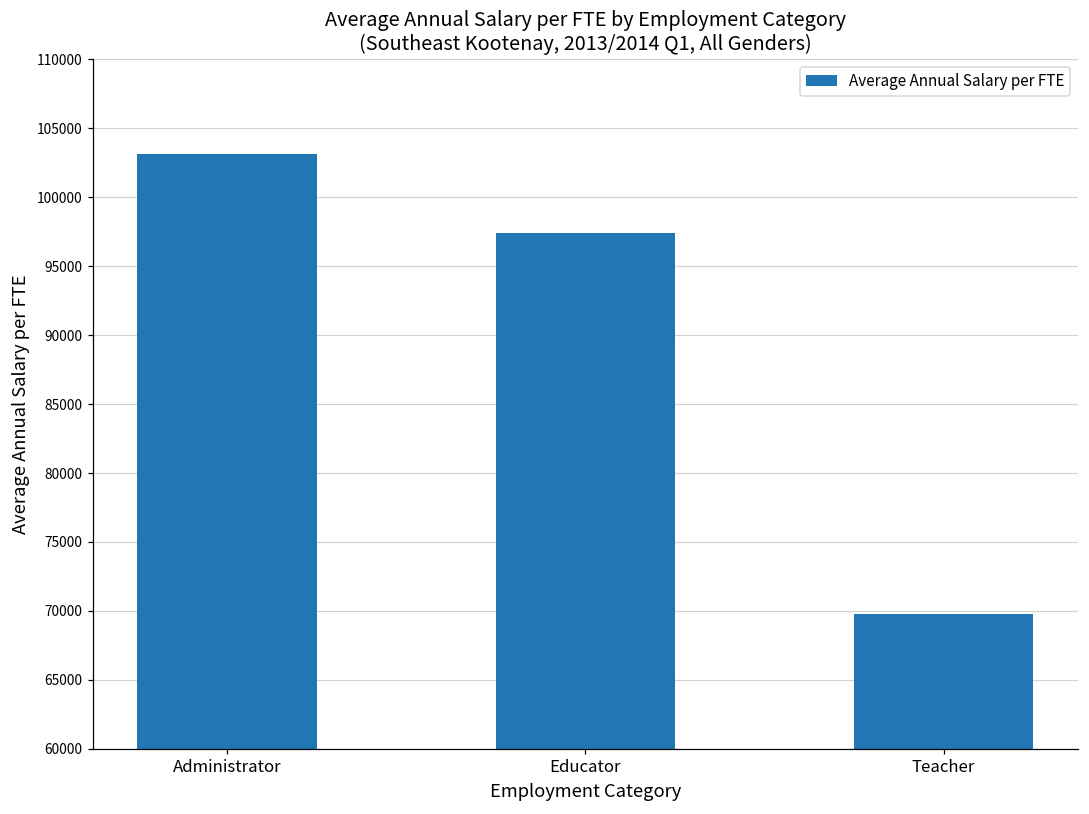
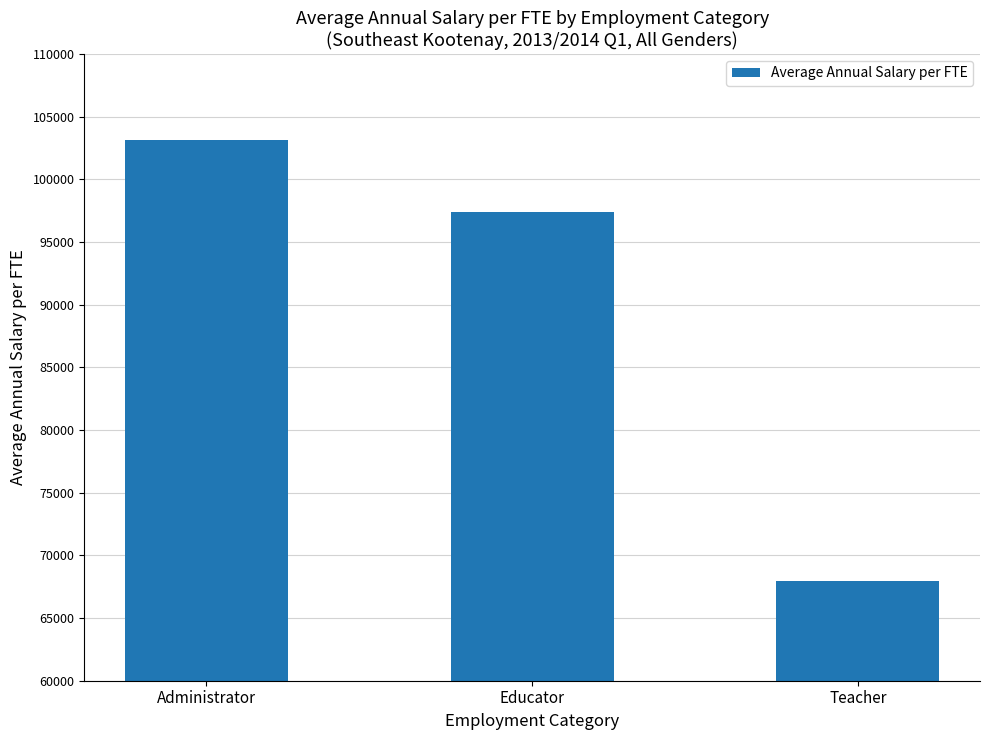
Teacher: 69800 -> 68000
